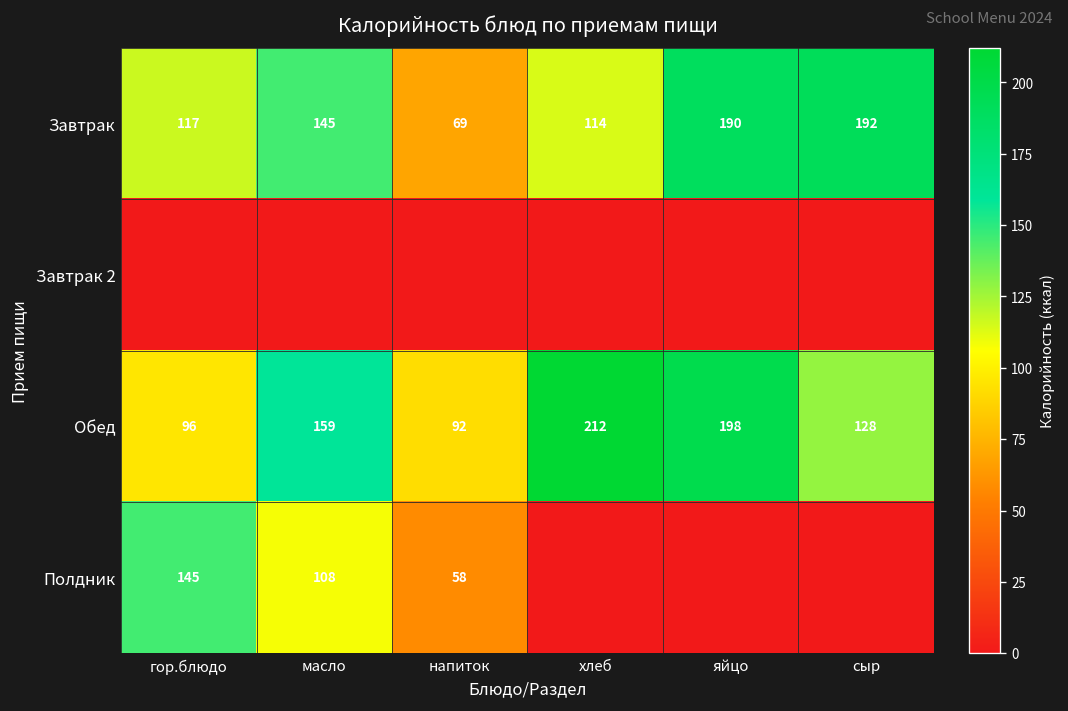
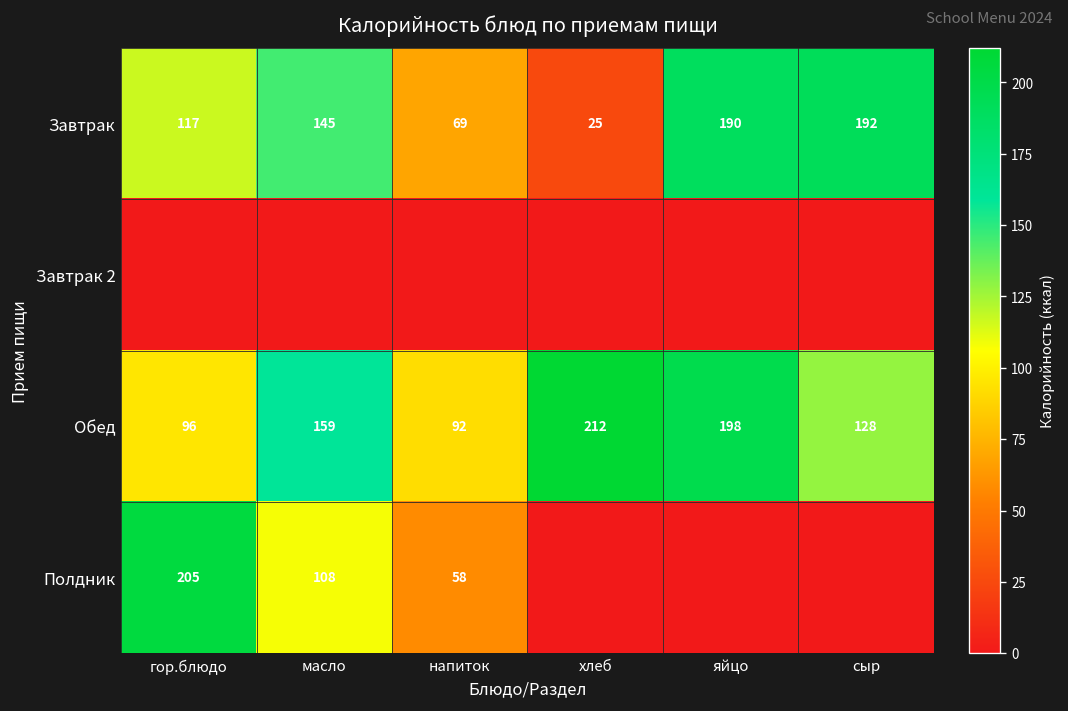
Завтрак, хлеб: 114 -> 25
Полдник, гор.блюдо: 145 -> 205
